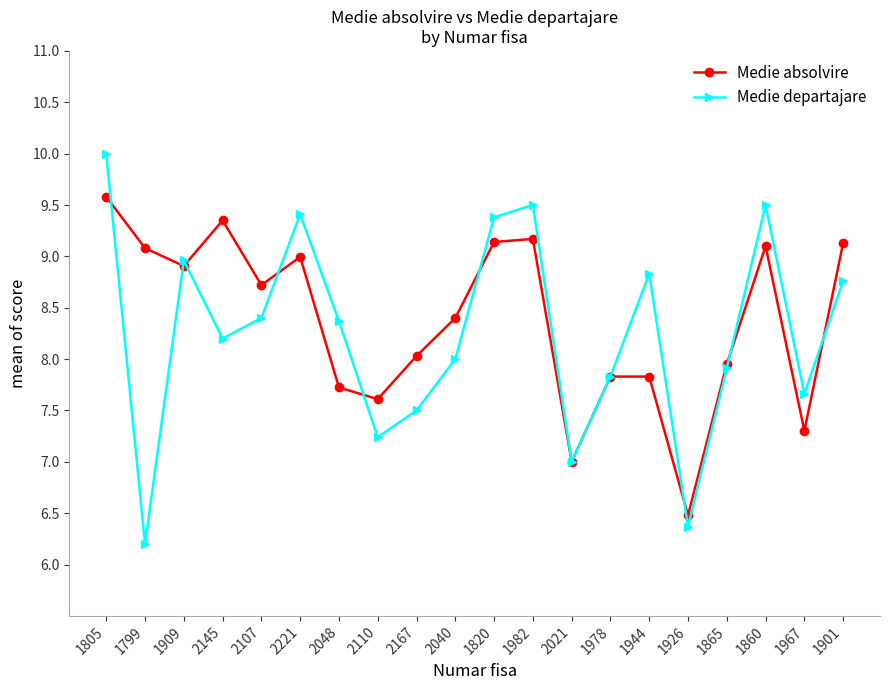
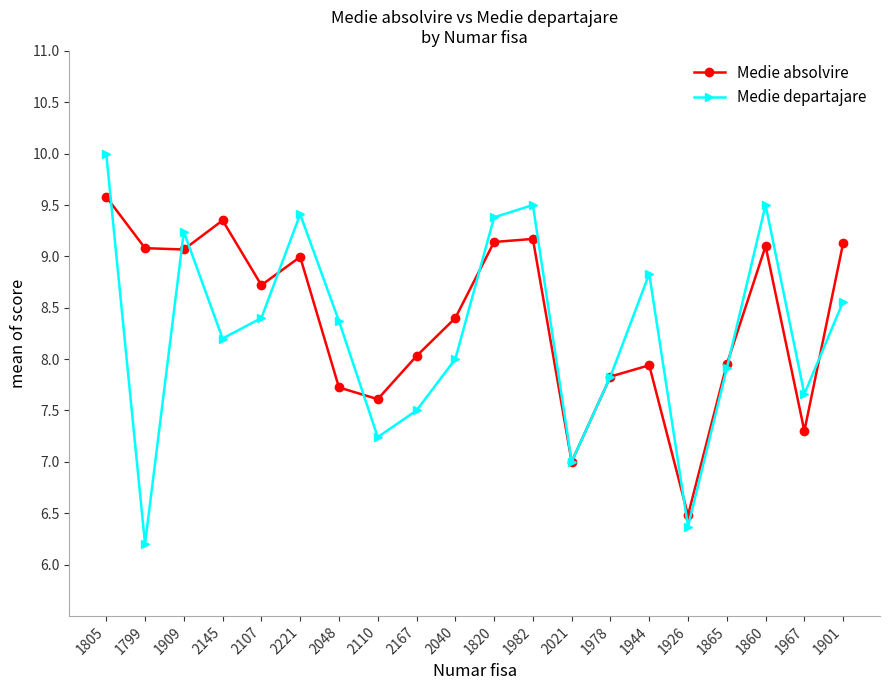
Medie absolvire, 1909: 8.91 -> 9.07
Medie departajare, 1909: 8.96 -> 9.24
Medie absolvire, 1944: 7.83 -> 7.94
Medie departajare, 1901: 8.76 -> 8.56
